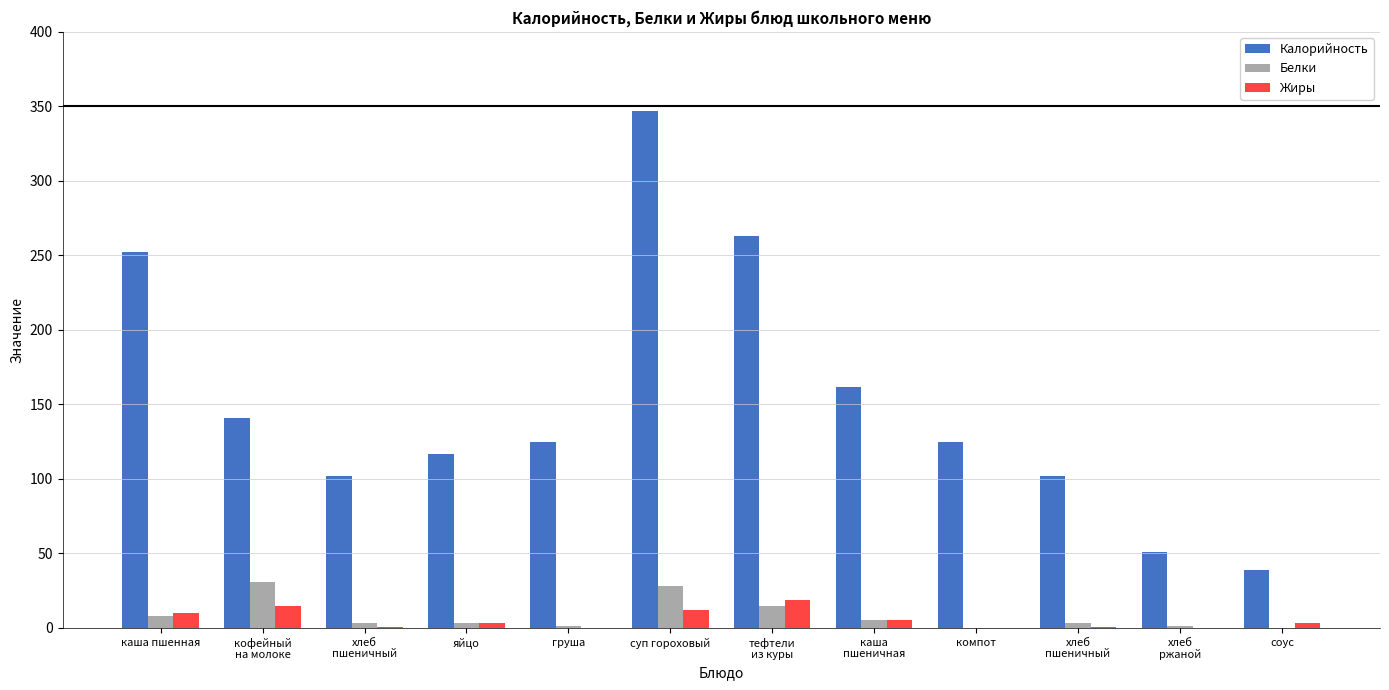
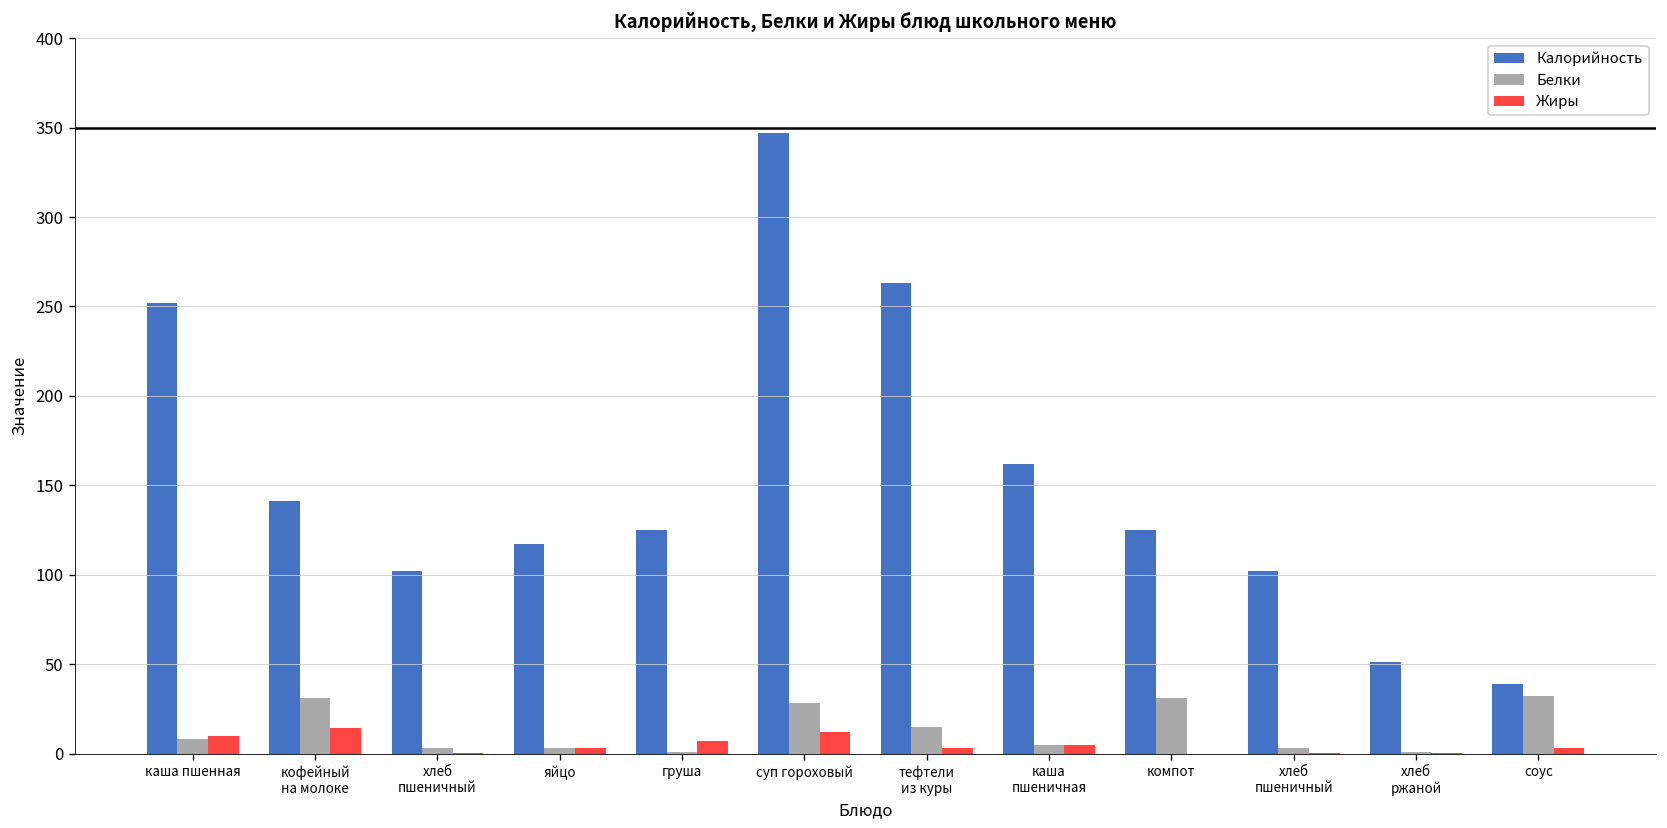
Жиры, груша: 0 -> 7
Жиры, тефтели из куры: 19 -> 3
Белки, компот: 0 -> 31
Белки, соус: 0 -> 32
